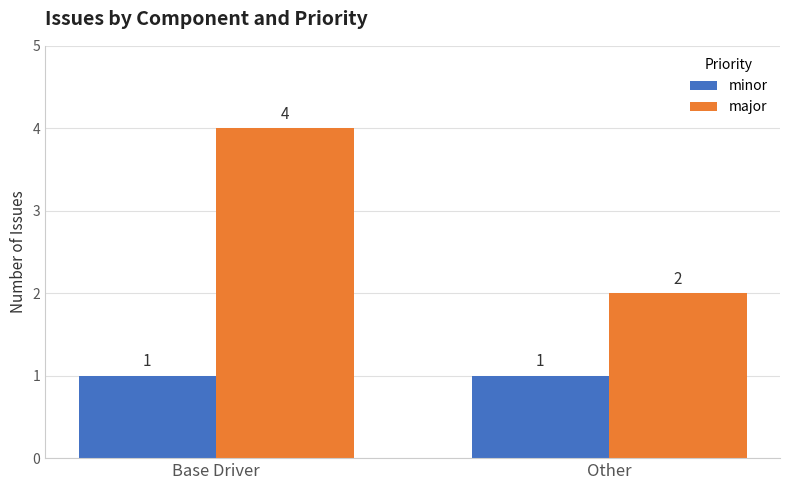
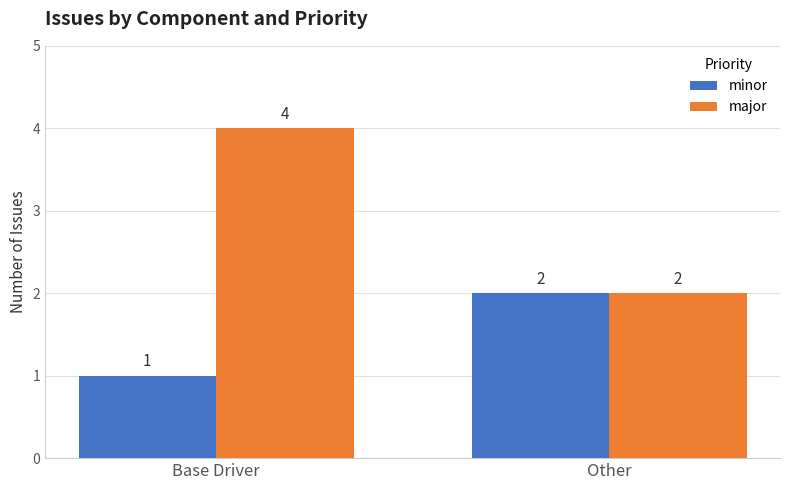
minor, Other: 1 -> 2
